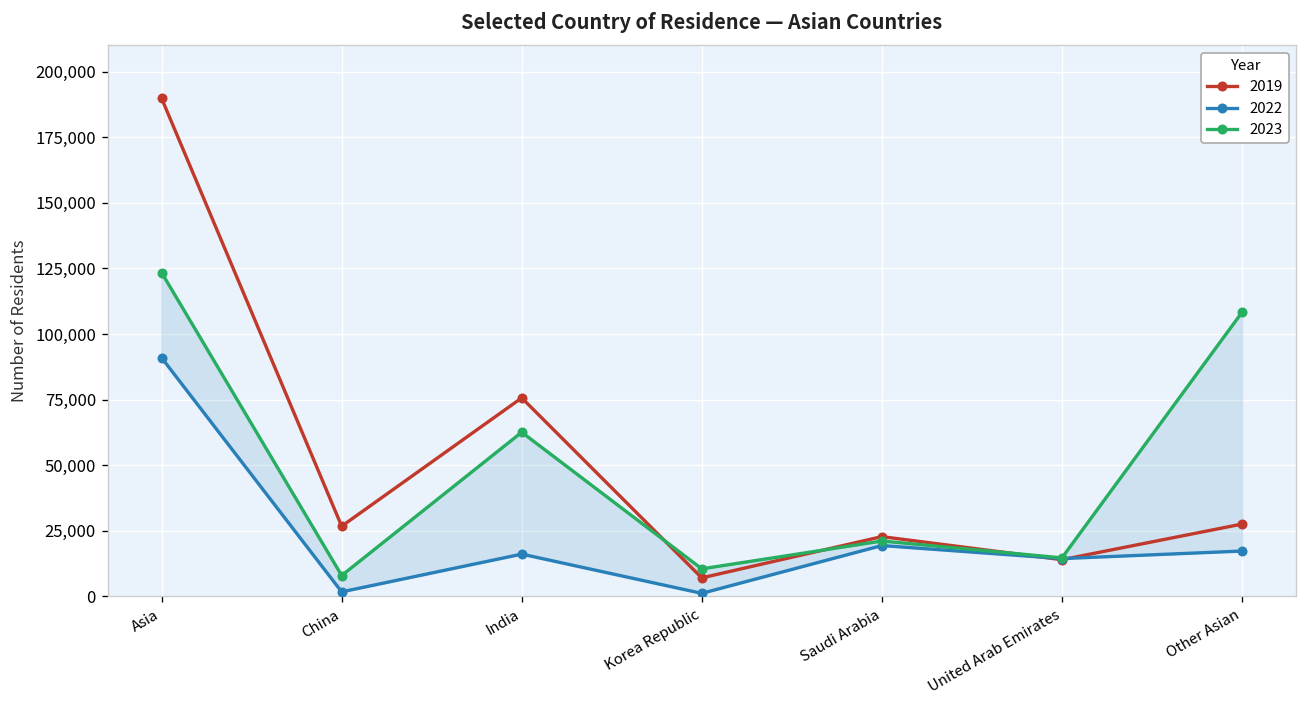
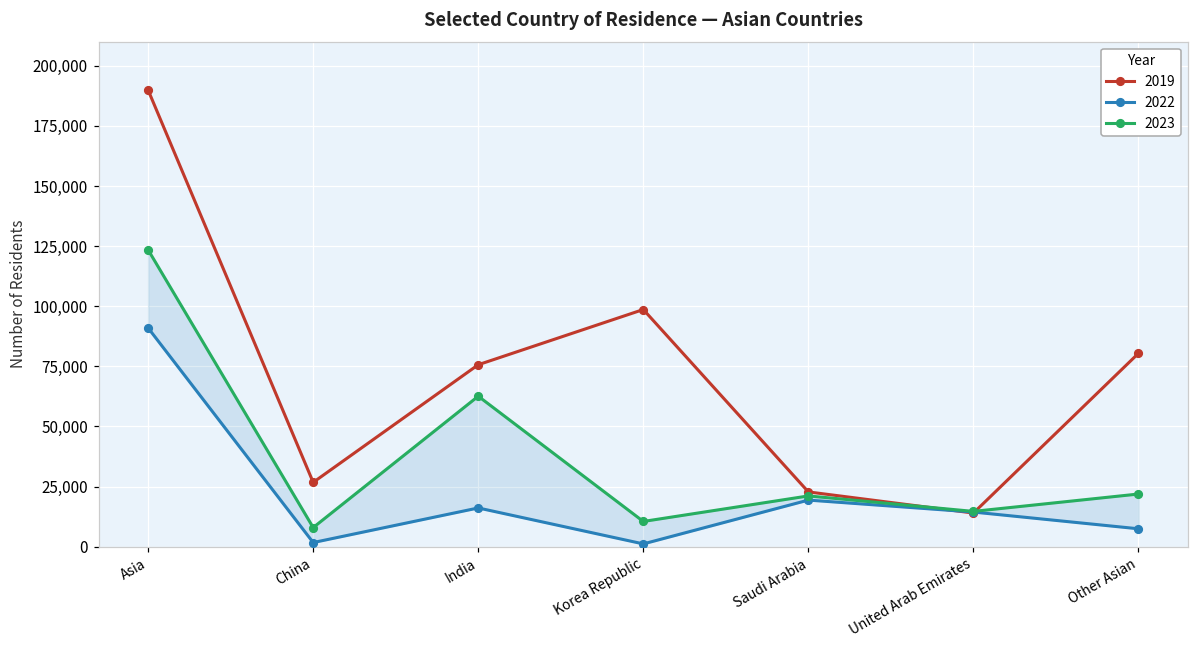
2019, Korea Republic: 7,000 -> 99,000
2019, Other Asian: 28,000 -> 80,000
2022, Other Asian: 17,000 -> 7,000
2023, Other Asian: 108,000 -> 22,000
